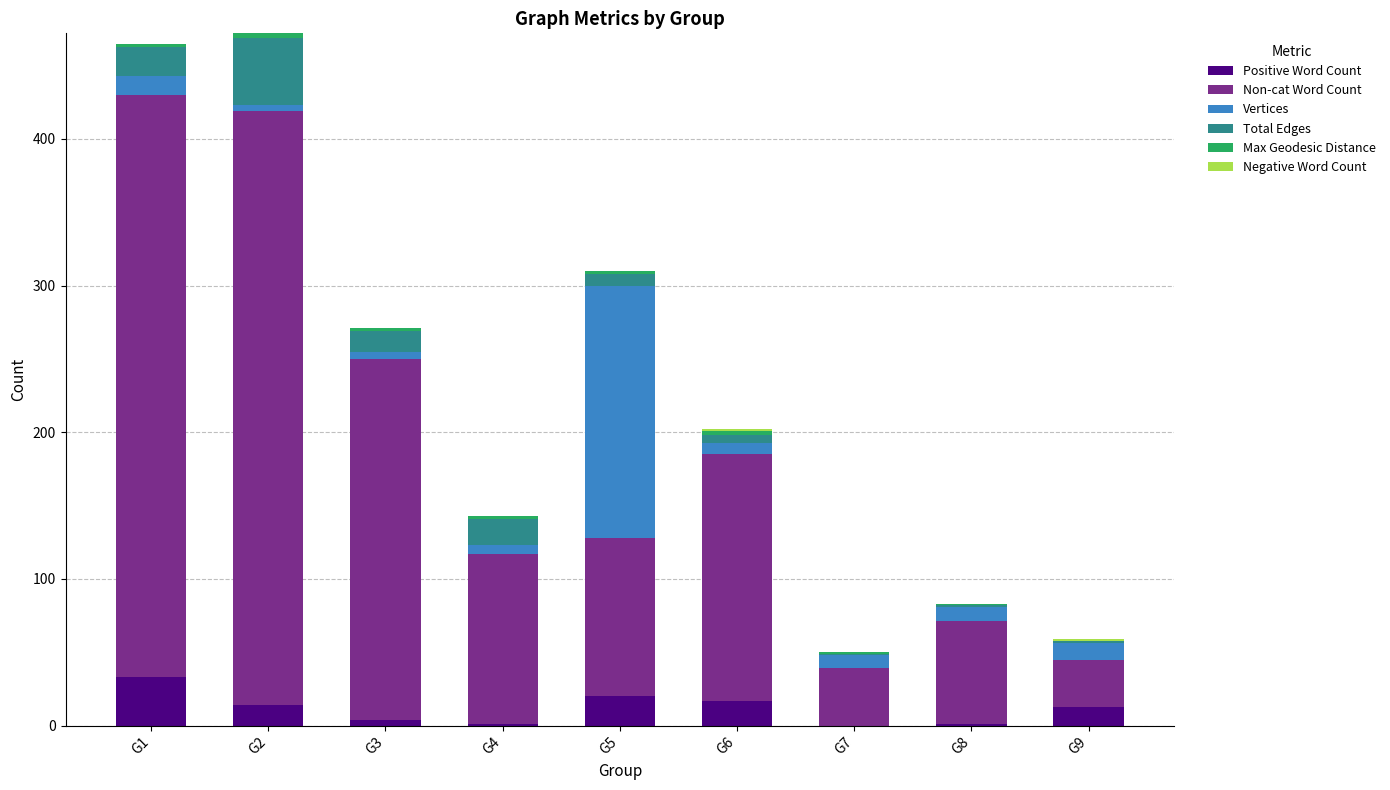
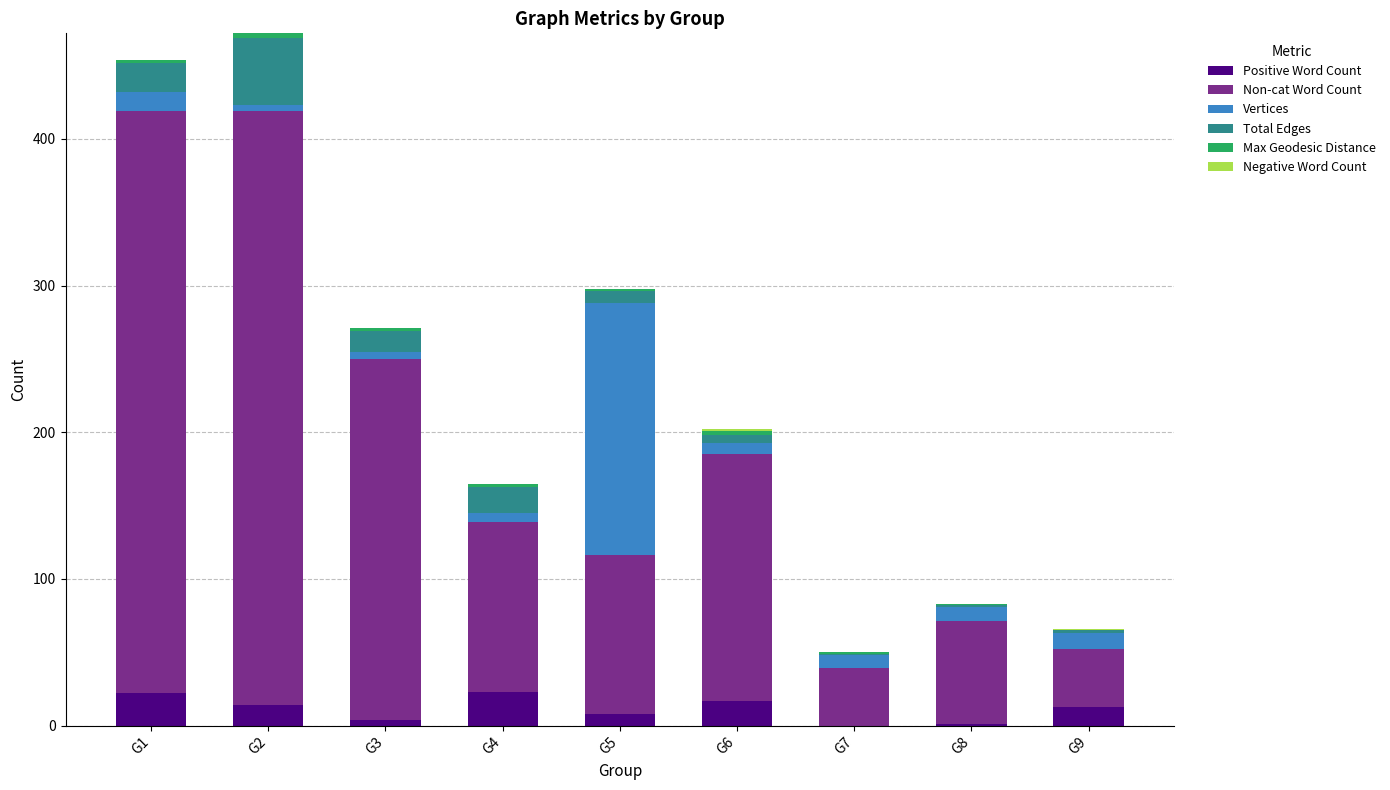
Positive Word Count, G1: 33 -> 22
Positive Word Count, G4: 1 -> 23
Positive Word Count, G5: 20 -> 8
Non-cat Word Count, G9: 32 -> 39
